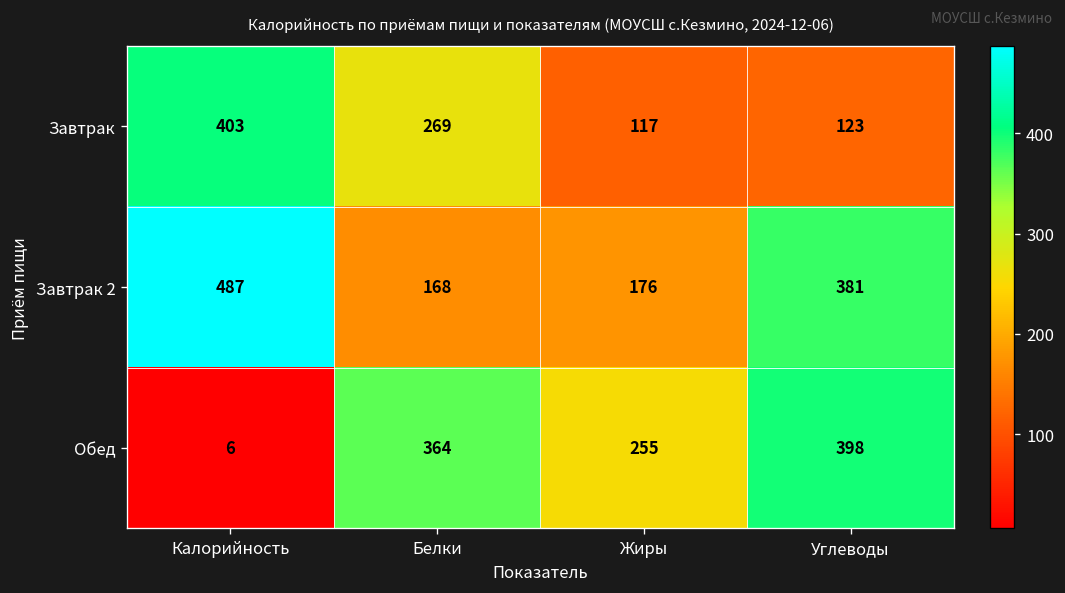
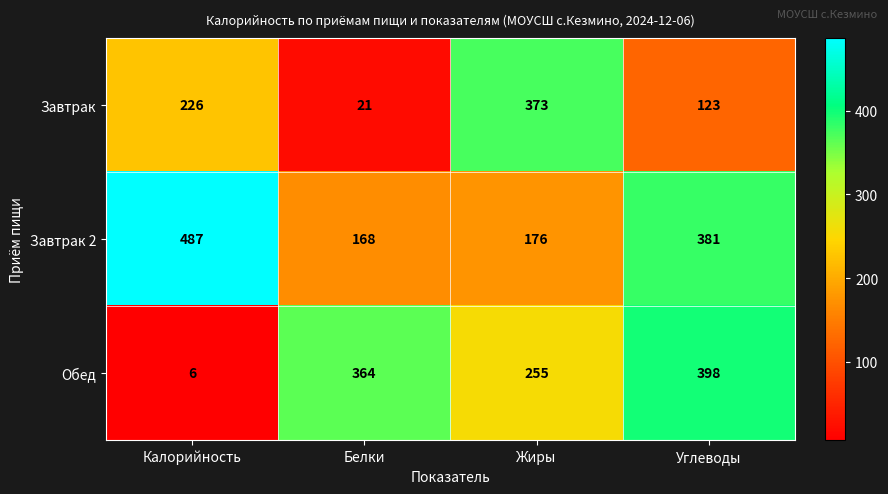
Завтрак, Калорийность: 403 -> 226
Завтрак, Белки: 269 -> 21
Завтрак, Жиры: 117 -> 373
